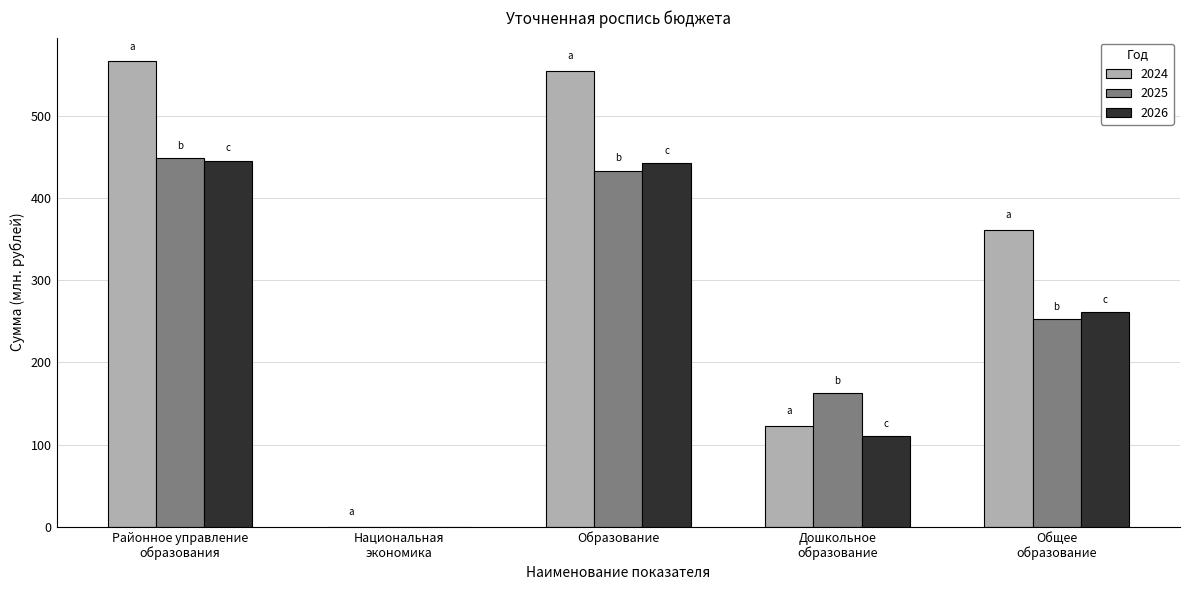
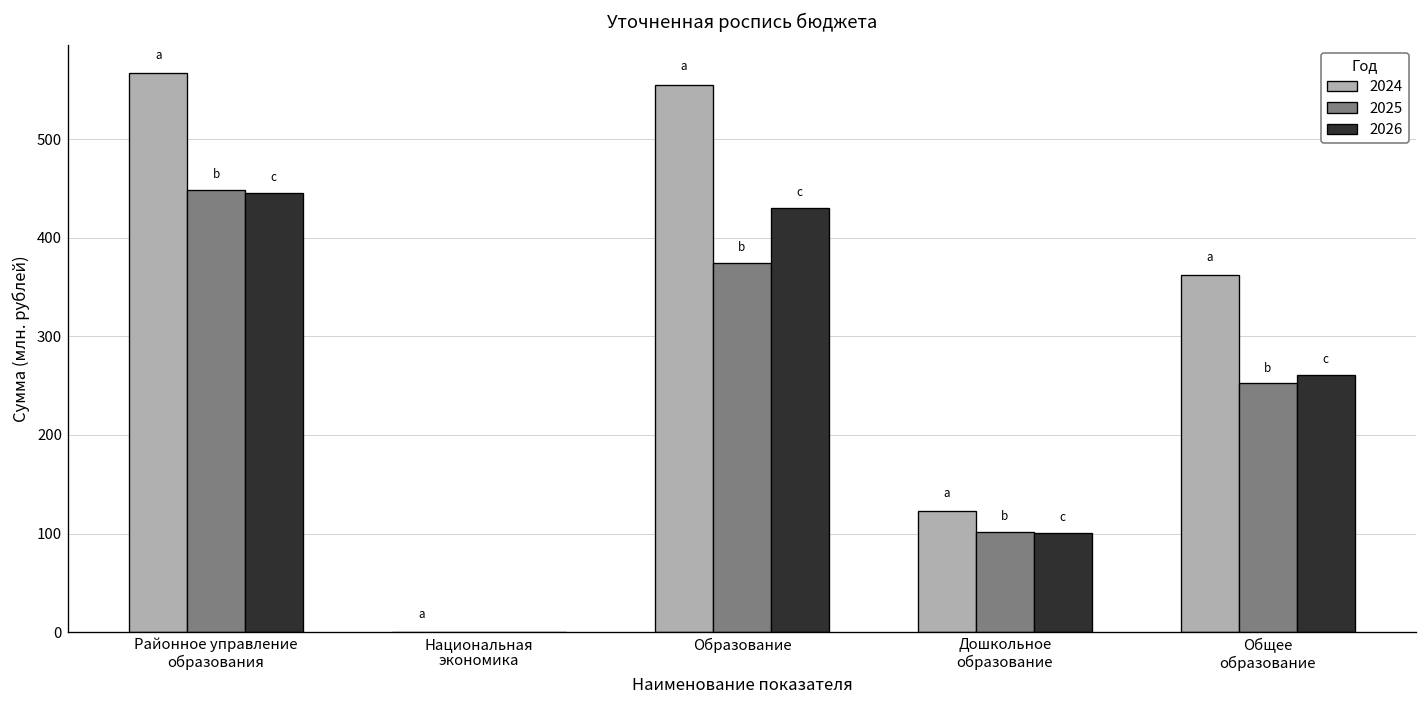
2025, Образование: 430 -> 370
2026, Образование: 440 -> 430
2025, Дошкольное образование: 160 -> 100
2026, Дошкольное образование: 110 -> 100
